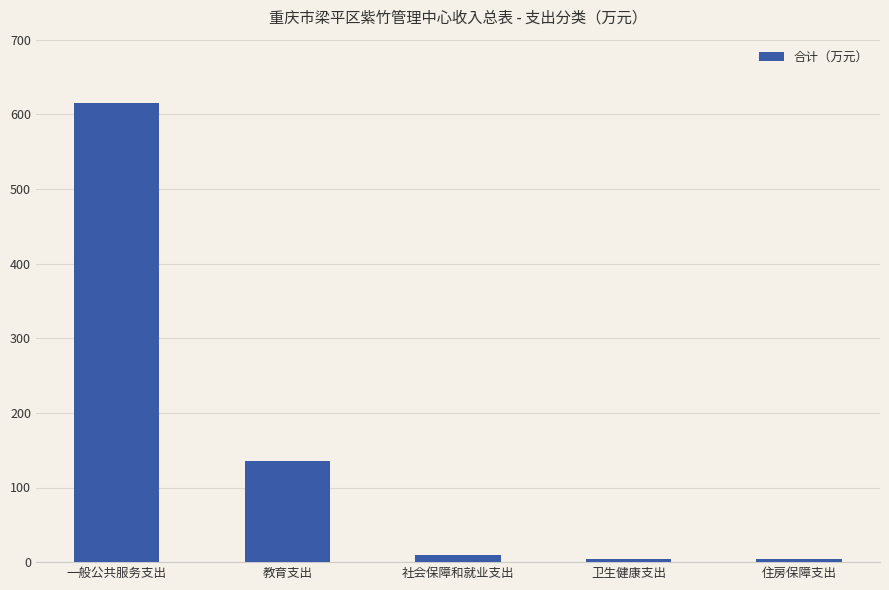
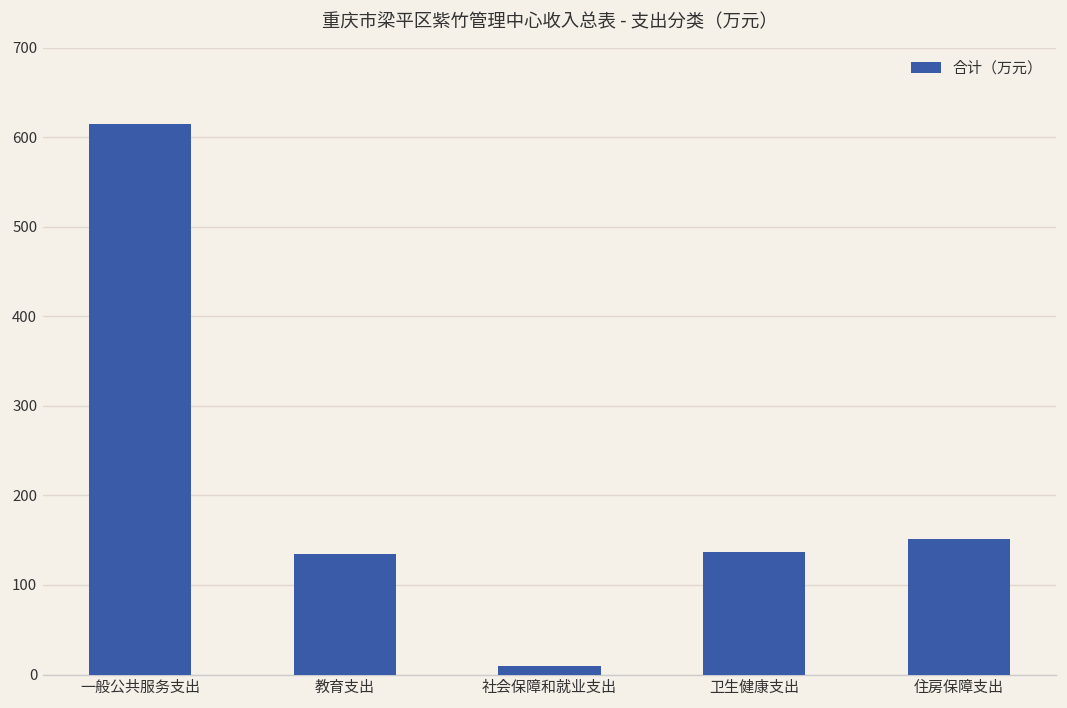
卫生健康支出: 0 -> 140
住房保障支出: 0 -> 150
